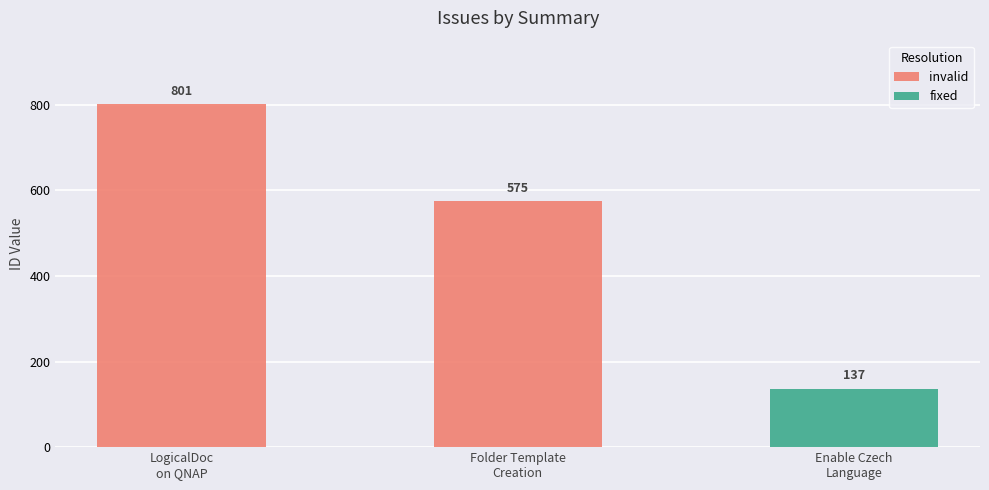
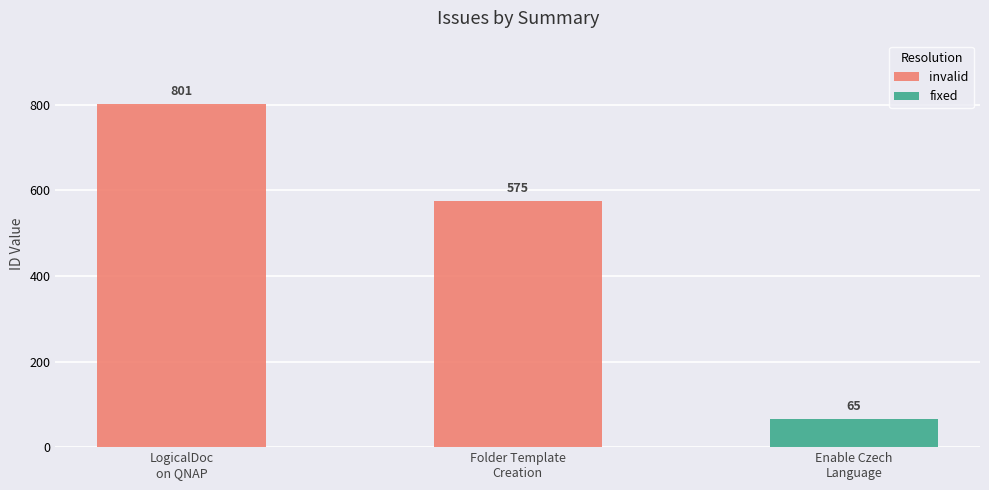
Enable Czech Language: 137 -> 65
